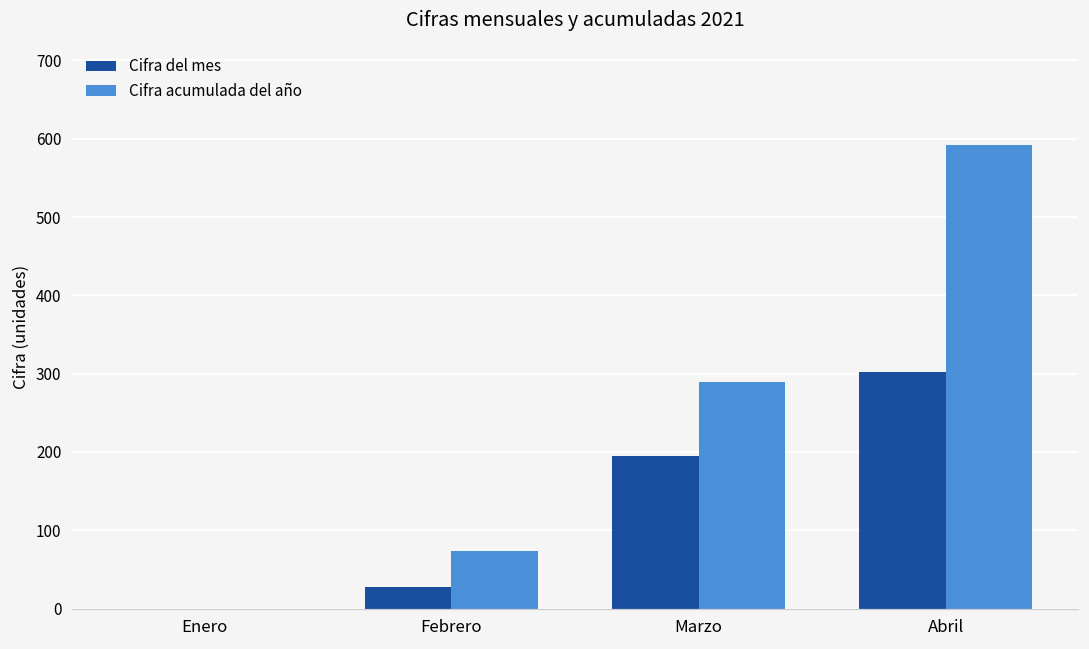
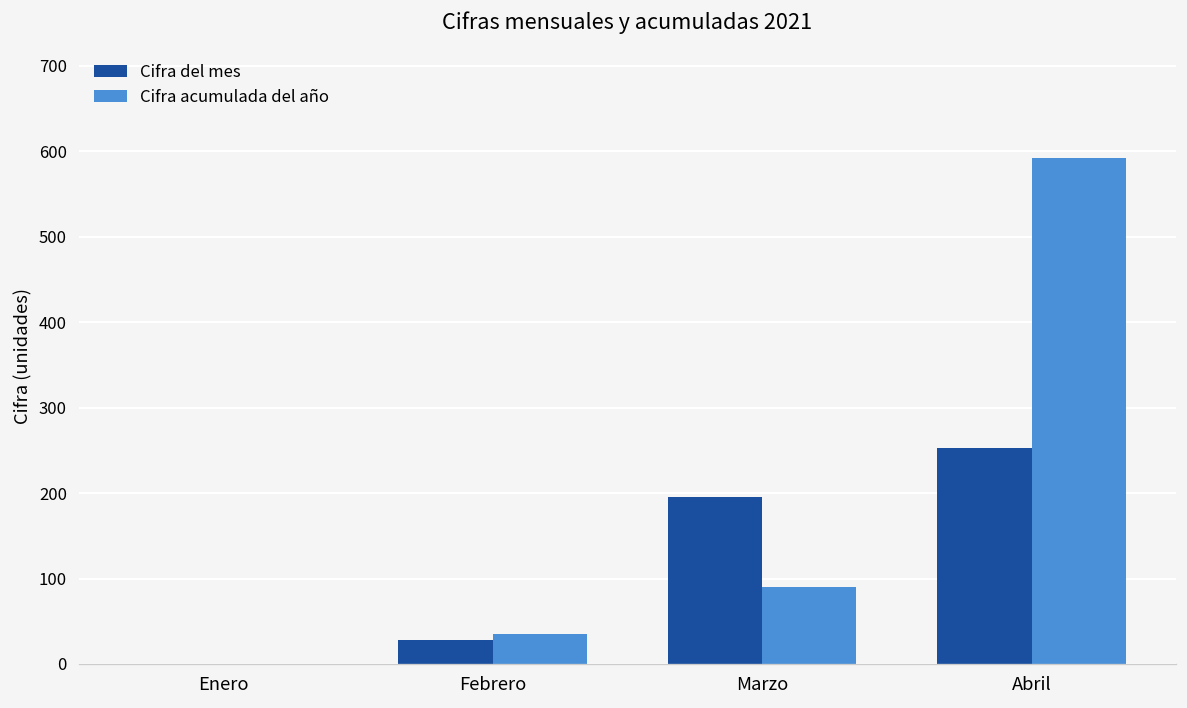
Cifra acumulada del año, Febrero: 70 -> 40
Cifra acumulada del año, Marzo: 290 -> 90
Cifra del mes, Abril: 300 -> 250
